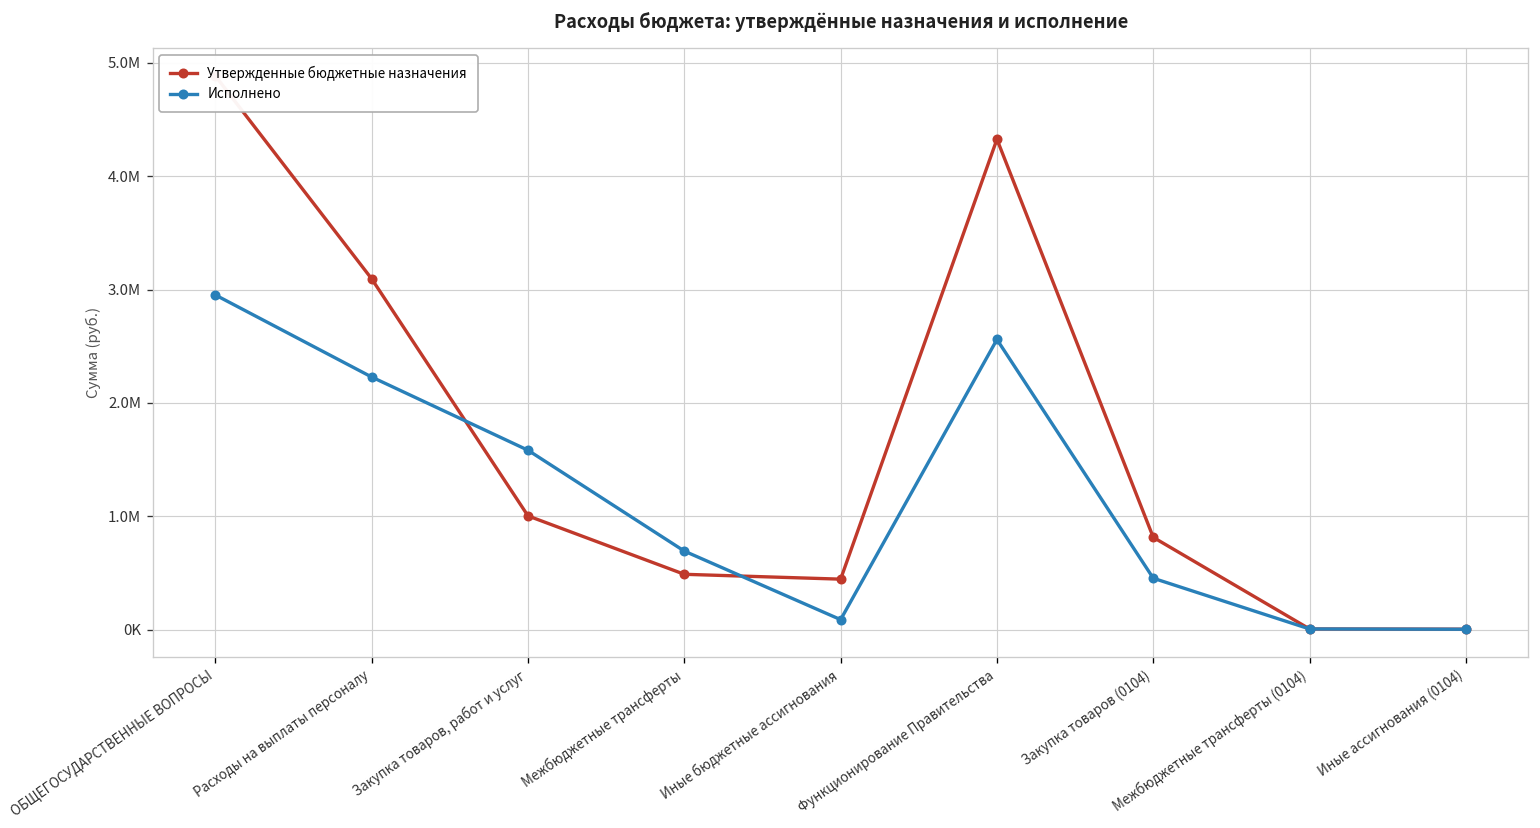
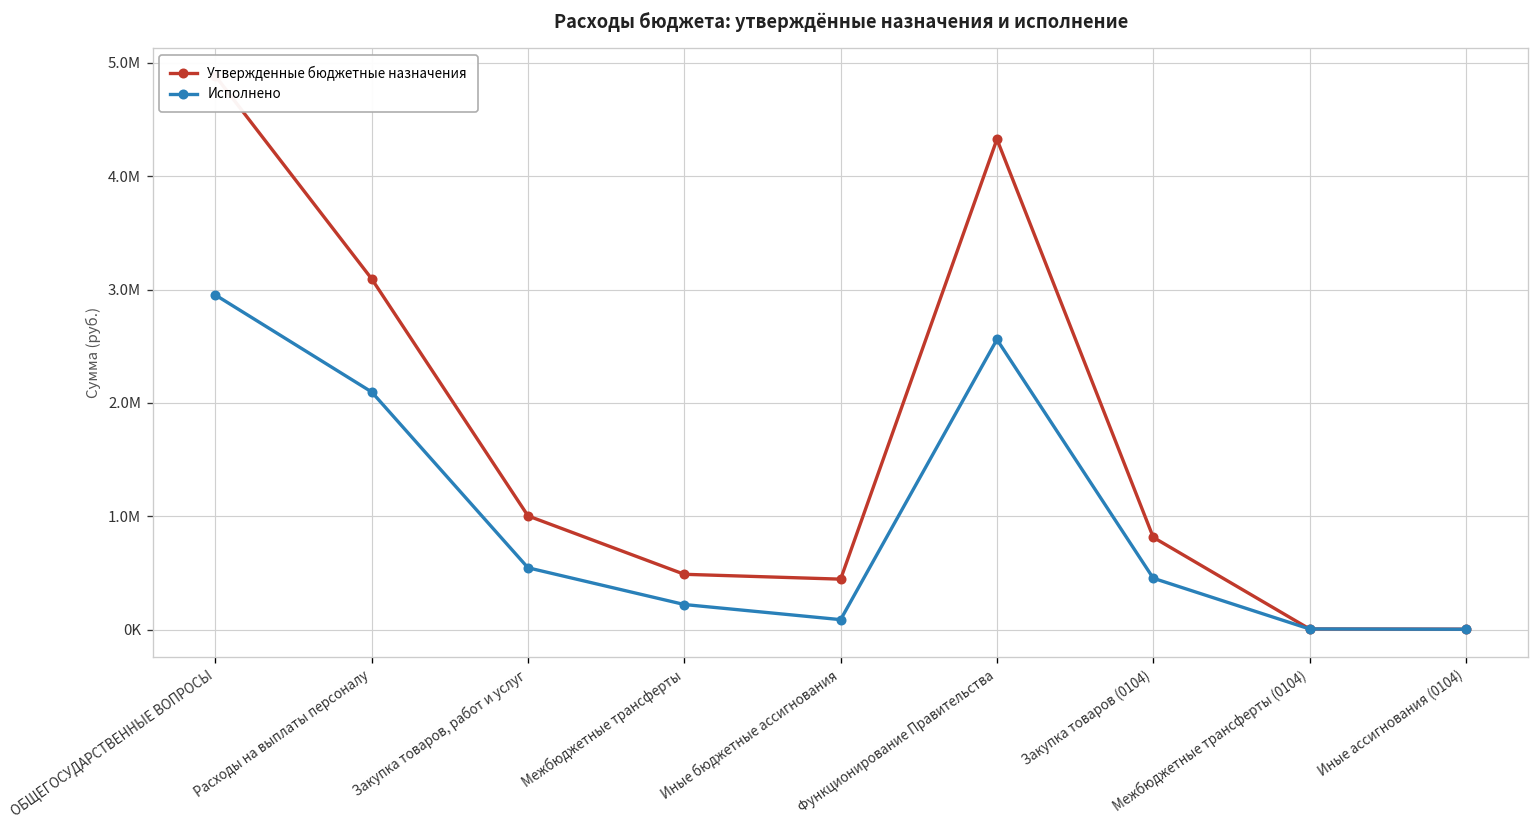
Исполнено, Расходы на выплаты персоналу: 2200000 -> 2100000
Исполнено, Закупка товаров, работ и услуг: 1600000 -> 500000
Исполнено, Межбюджетные трансферты: 700000 -> 200000
